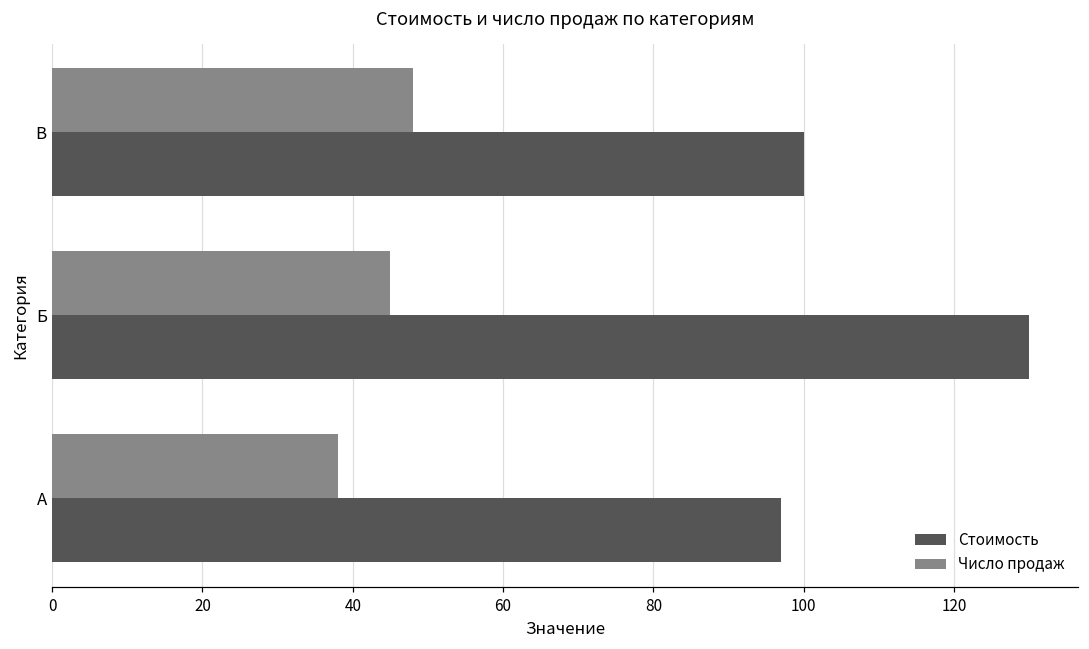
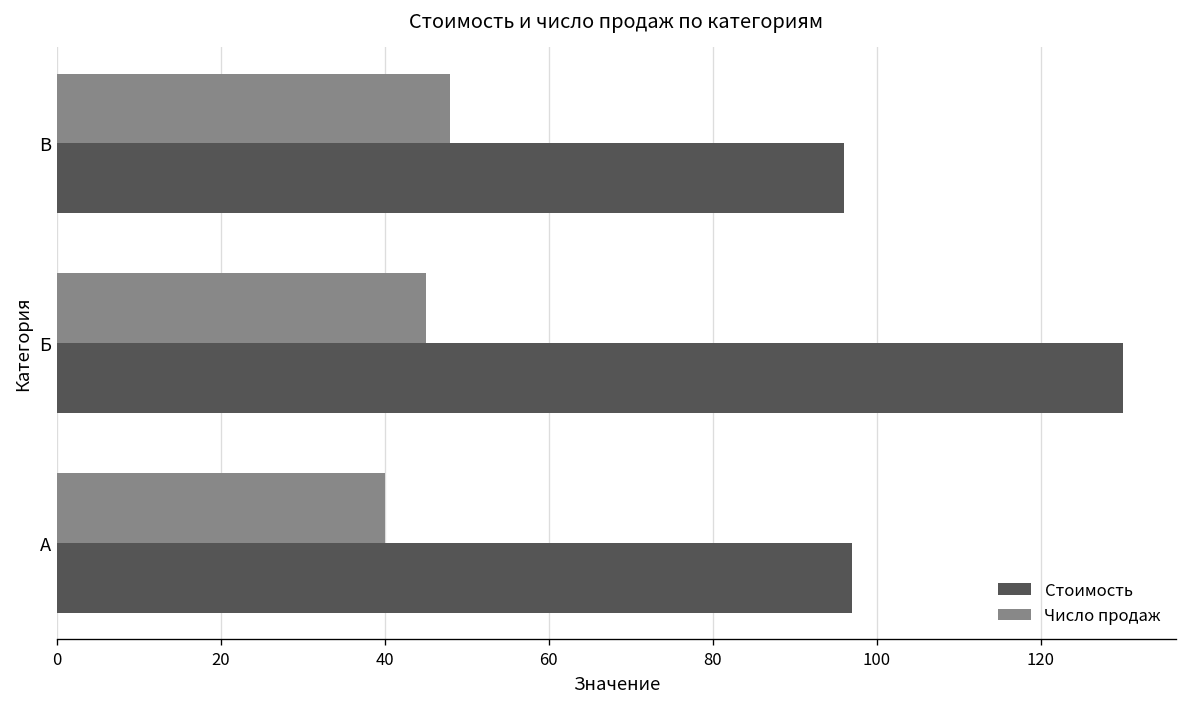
Стоимость, В: 100 -> 96
Число продаж, А: 38 -> 40
